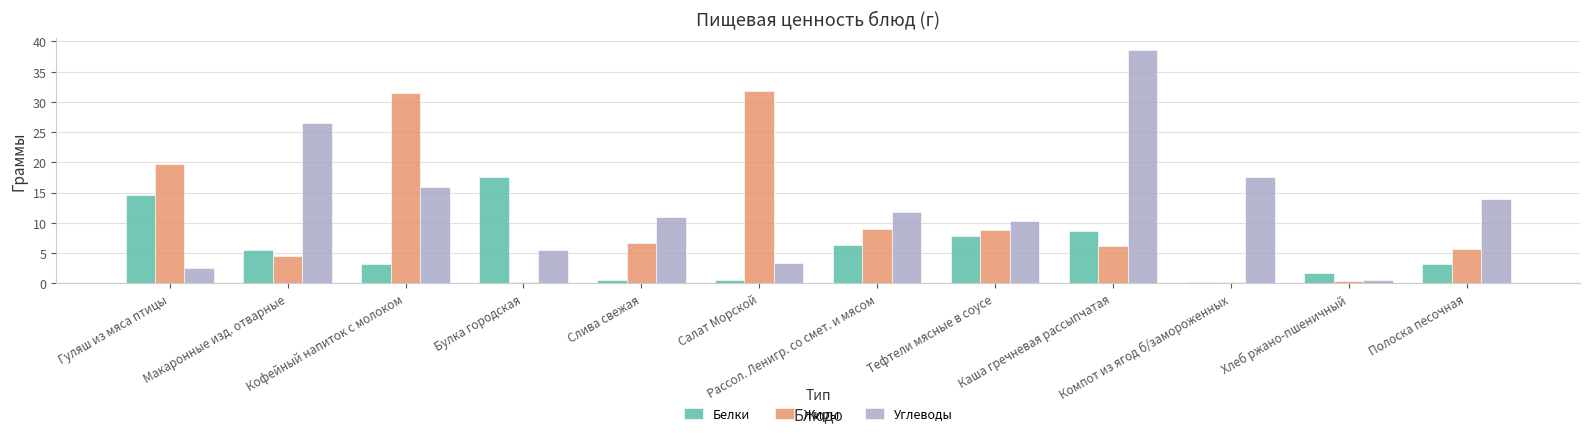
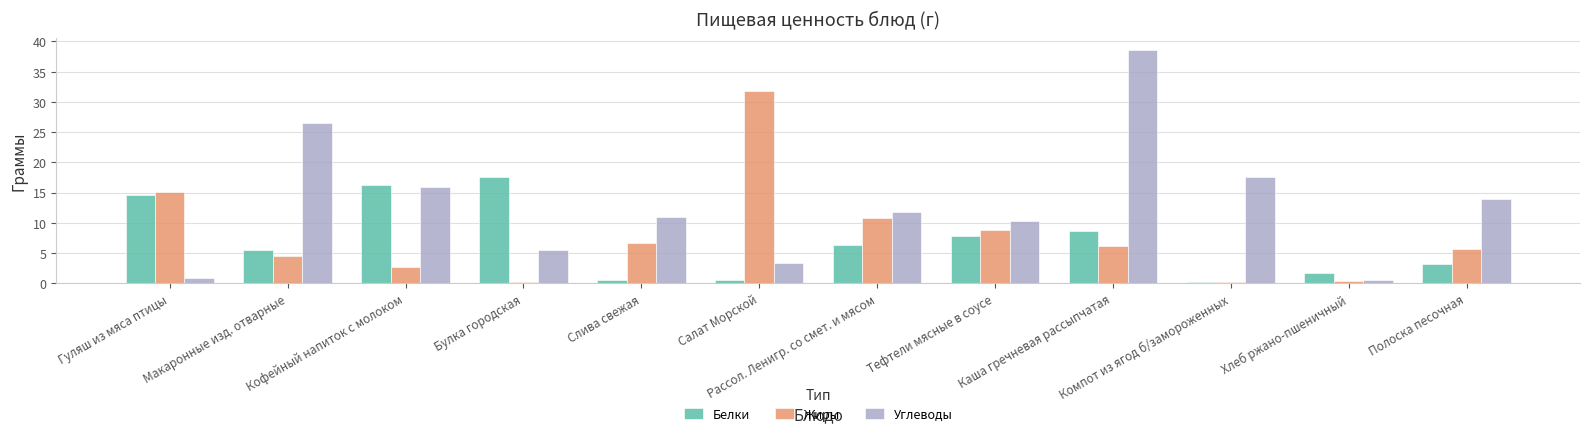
Жиры, Гуляш из мяса птицы: 20 -> 15
Углеводы, Гуляш из мяса птицы: 3 -> 1
Белки, Кофейный напиток с молоком: 3 -> 16
Жиры, Кофейный напиток с молоком: 31 -> 3
Жиры, Рассол. Ленигр. со смет. и мясом: 9 -> 11
